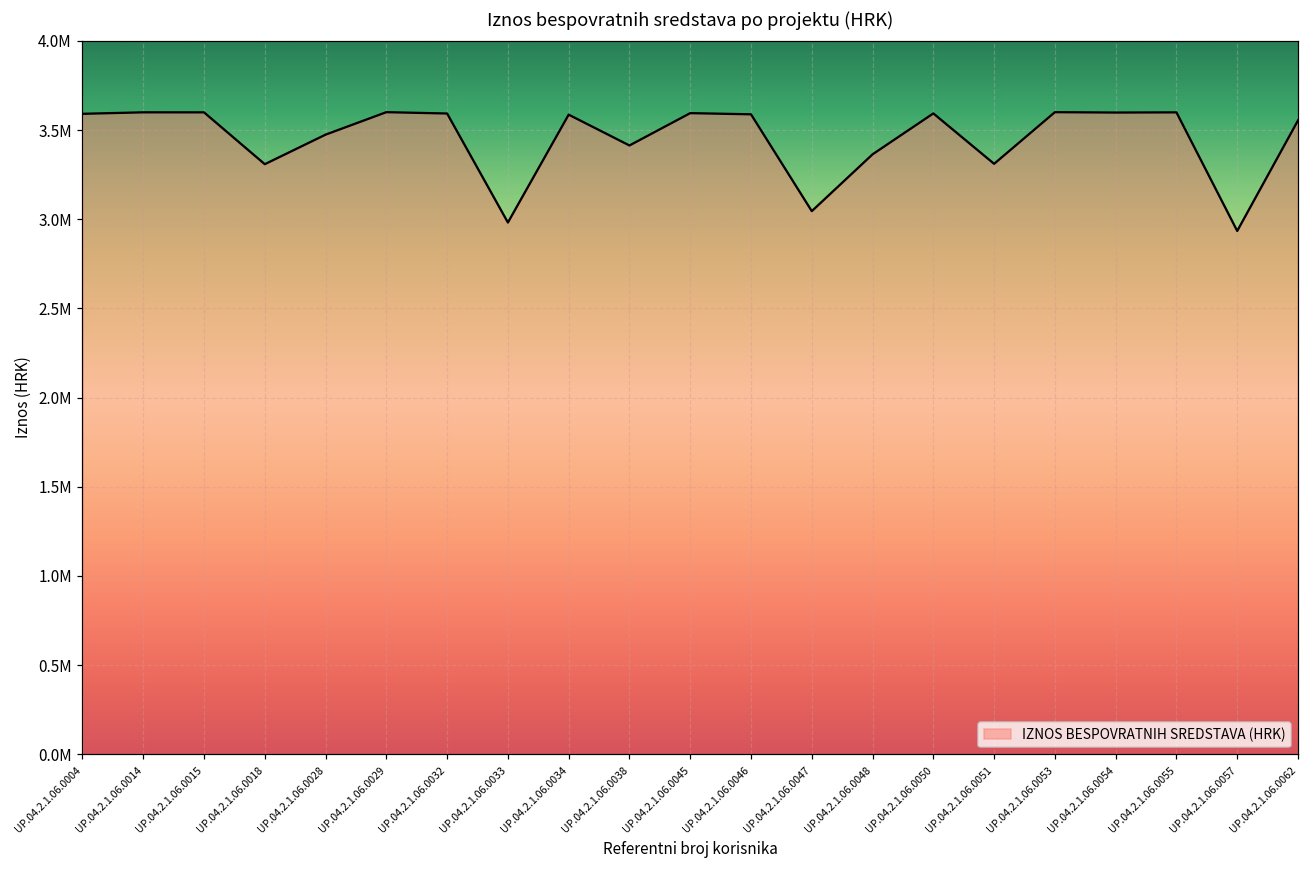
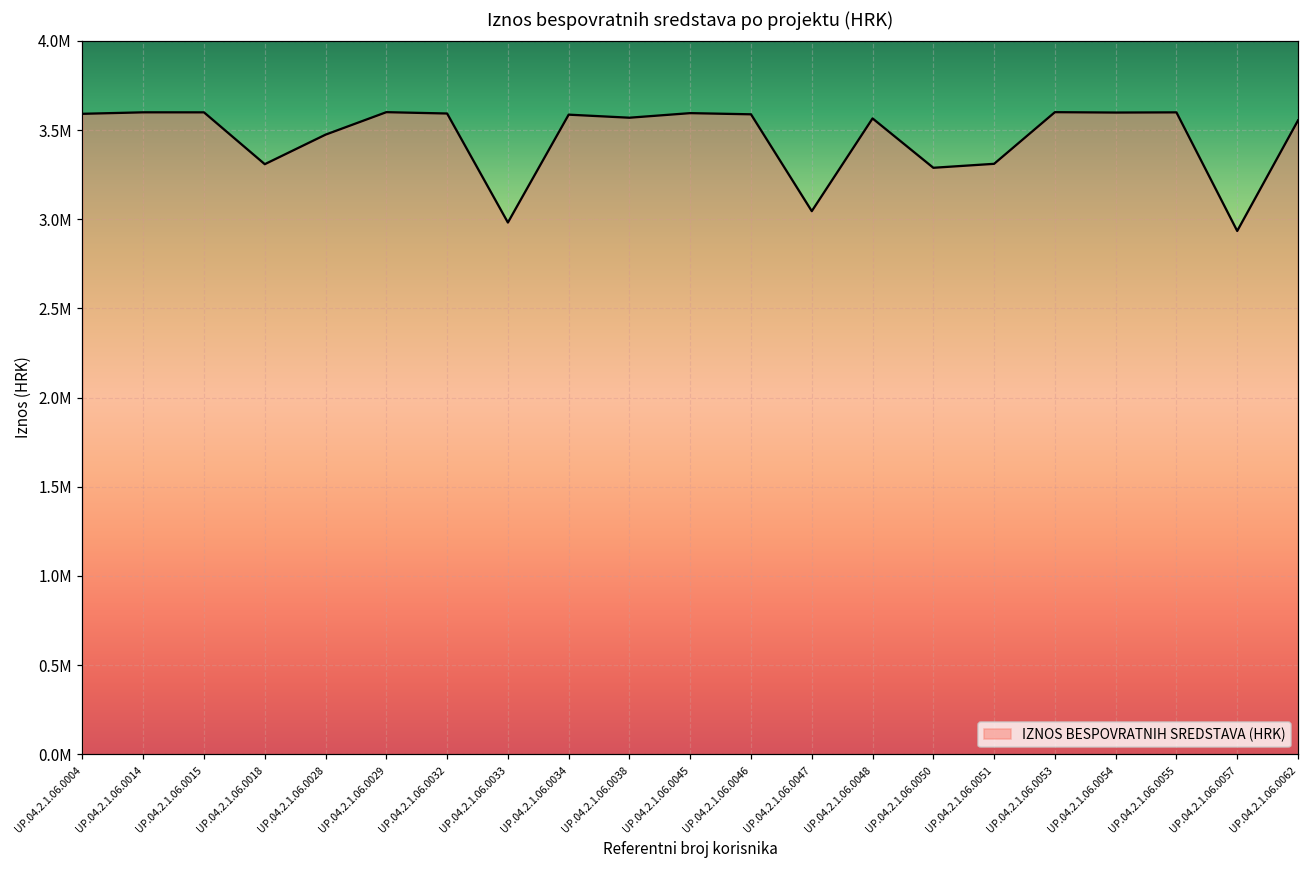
UP.04.2.1.06.0038: 3410000 -> 3570000
UP.04.2.1.06.0048: 3360000 -> 3560000
UP.04.2.1.06.0050: 3590000 -> 3290000
